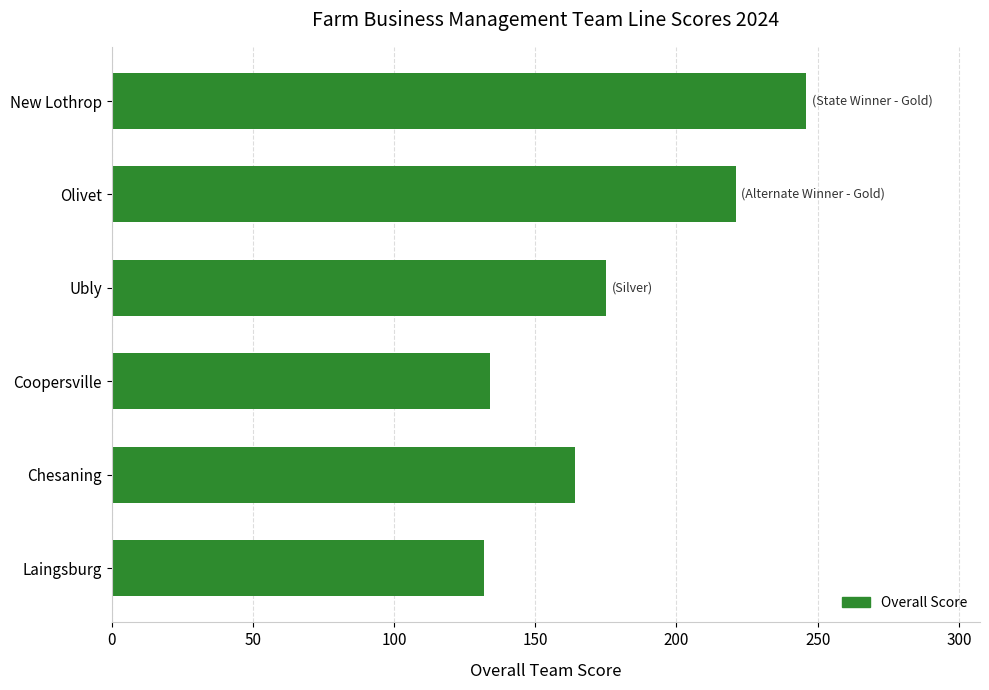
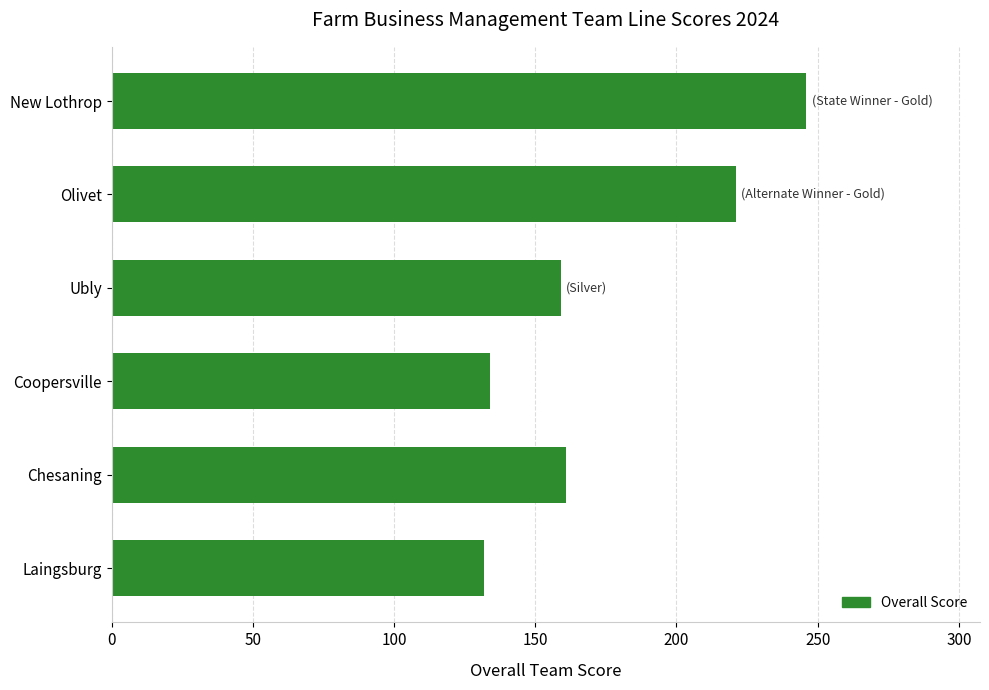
Ubly: 175 -> 159
Chesaning: 164 -> 161
